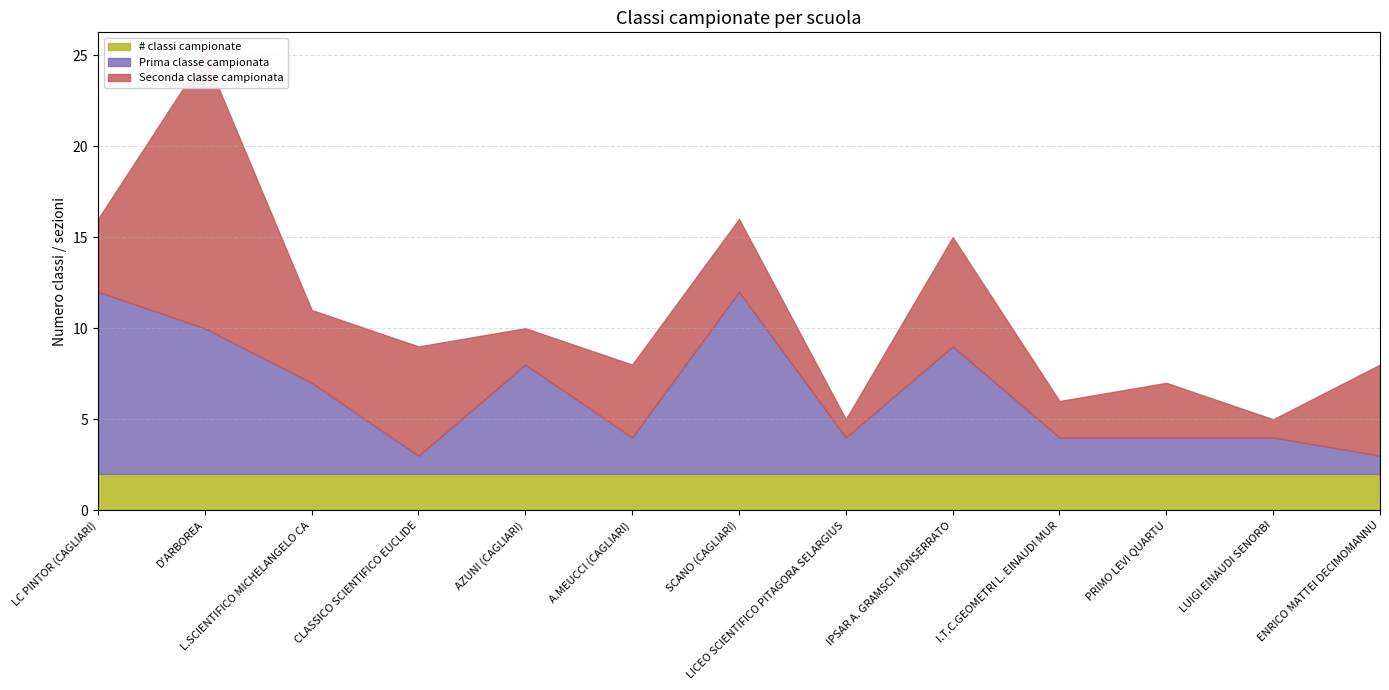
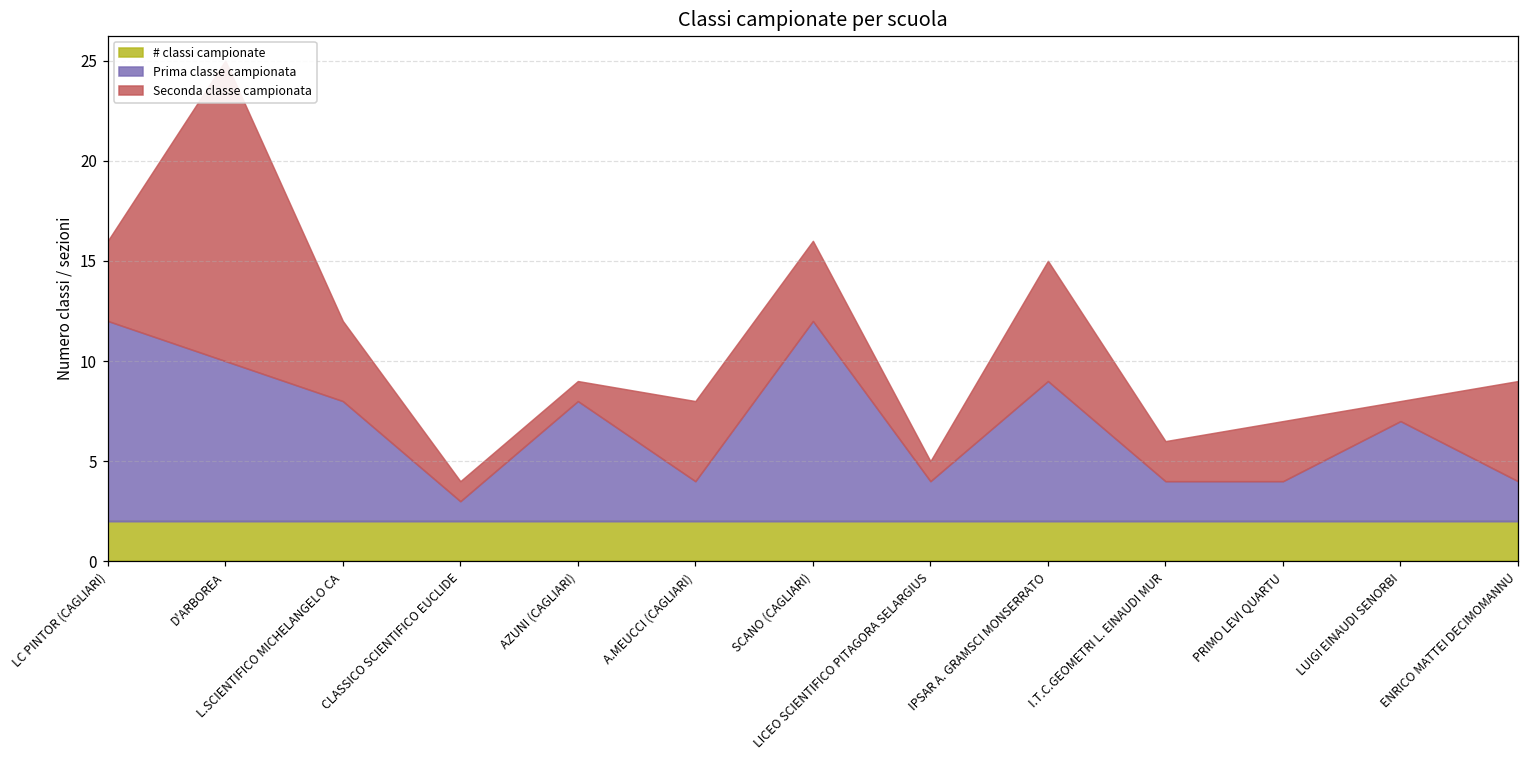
Prima classe campionata, L.SCIENTIFICO MICHELANGELO CA: 5 -> 6
Seconda classe campionata, CLASSICO SCIENTIFICO EUCLIDE: 6 -> 1
Seconda classe campionata, AZUNI (CAGLIARI): 2 -> 1
Prima classe campionata, LUIGI EINAUDI SENORBI: 2 -> 5
Prima classe campionata, ENRICO MATTEI DECIMOMANNU: 1 -> 2
